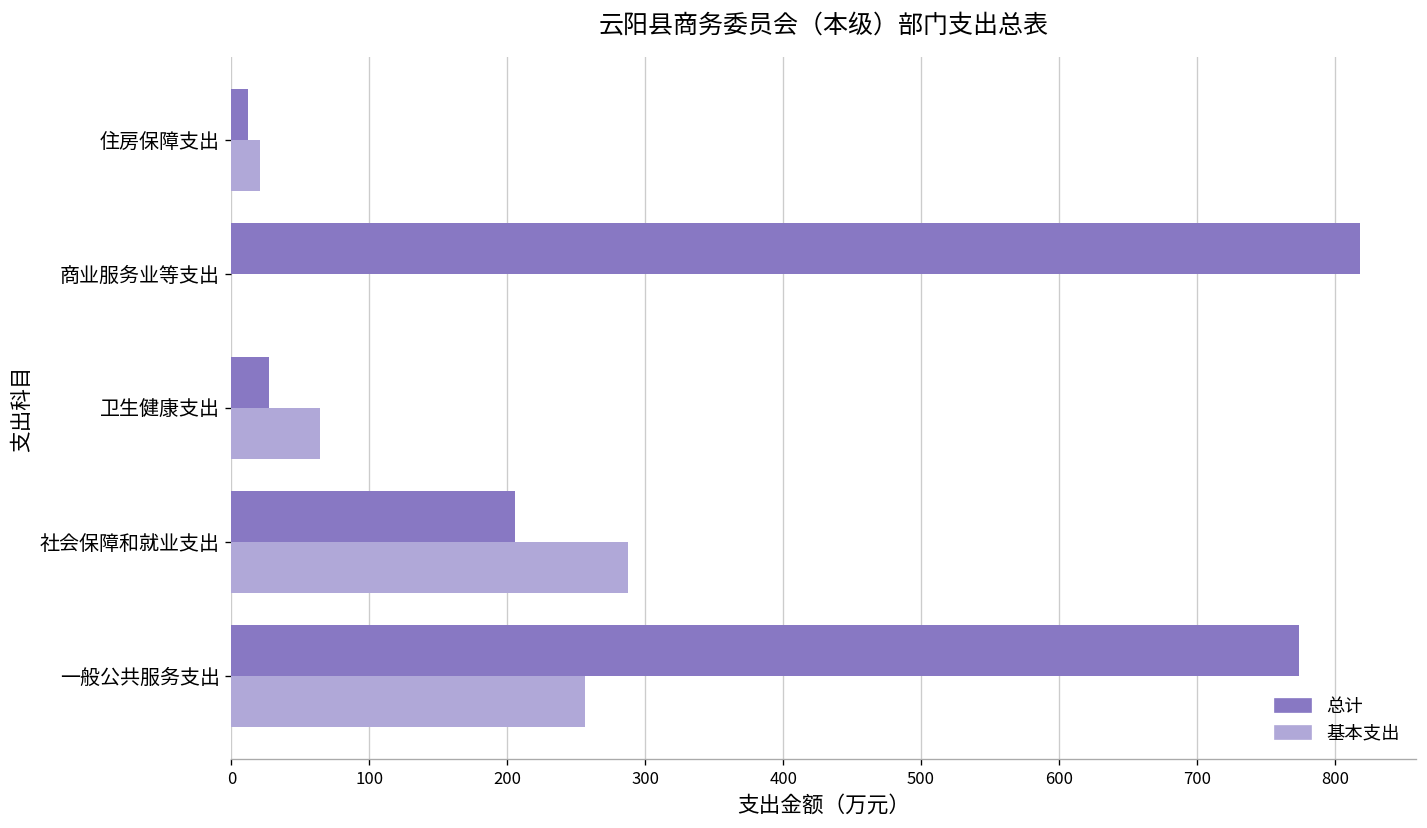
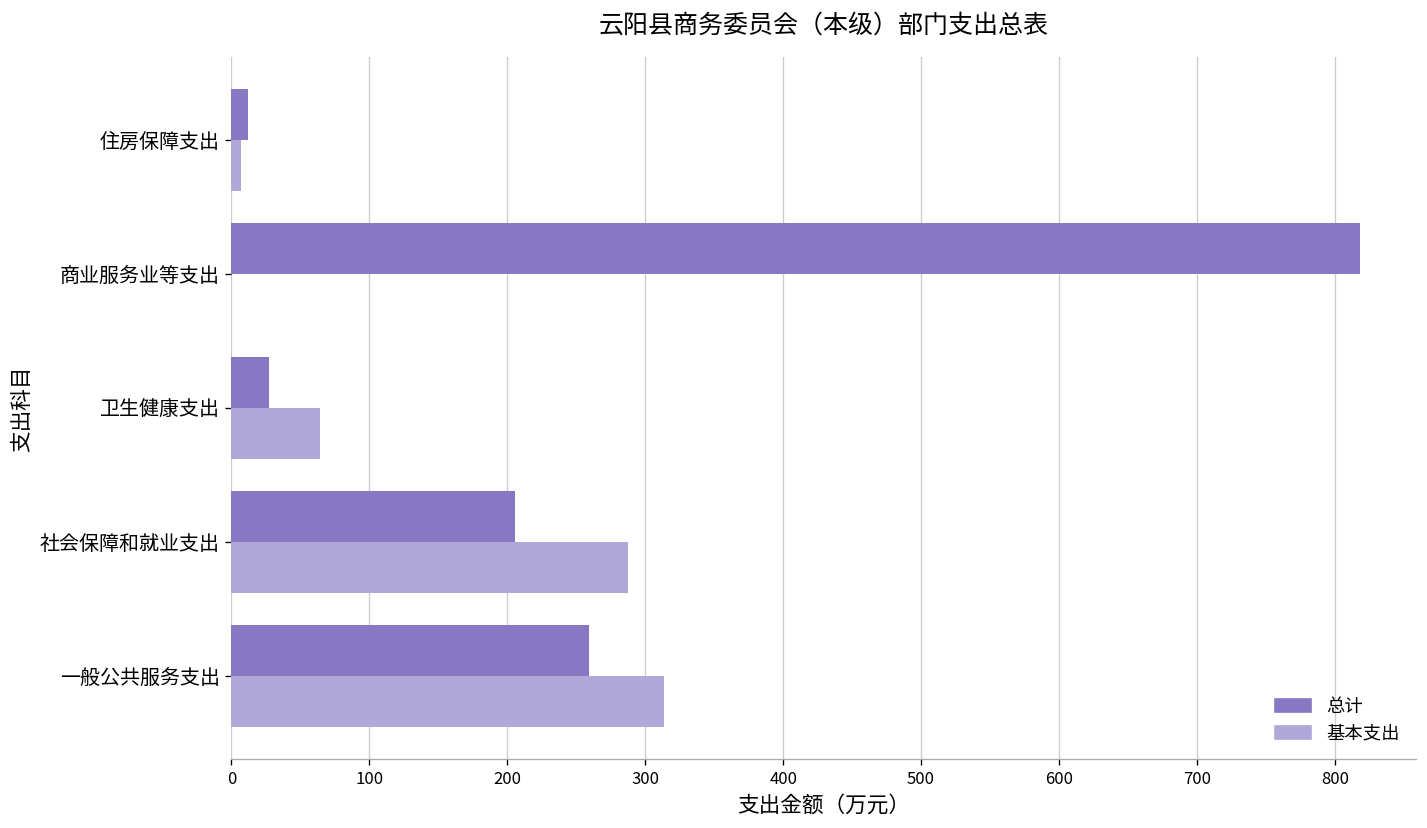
基本支出, 住房保障支出: 21 -> 7
总计, 一般公共服务支出: 774 -> 259
基本支出, 一般公共服务支出: 257 -> 313
